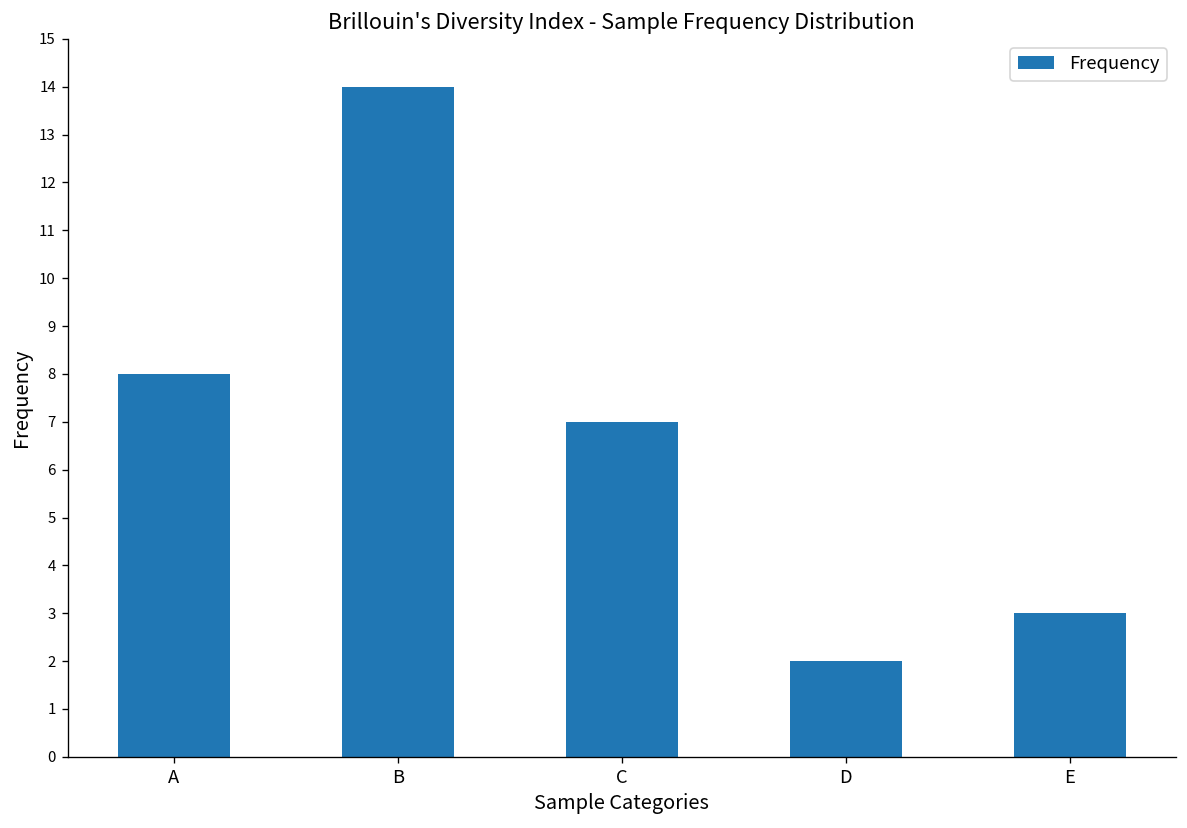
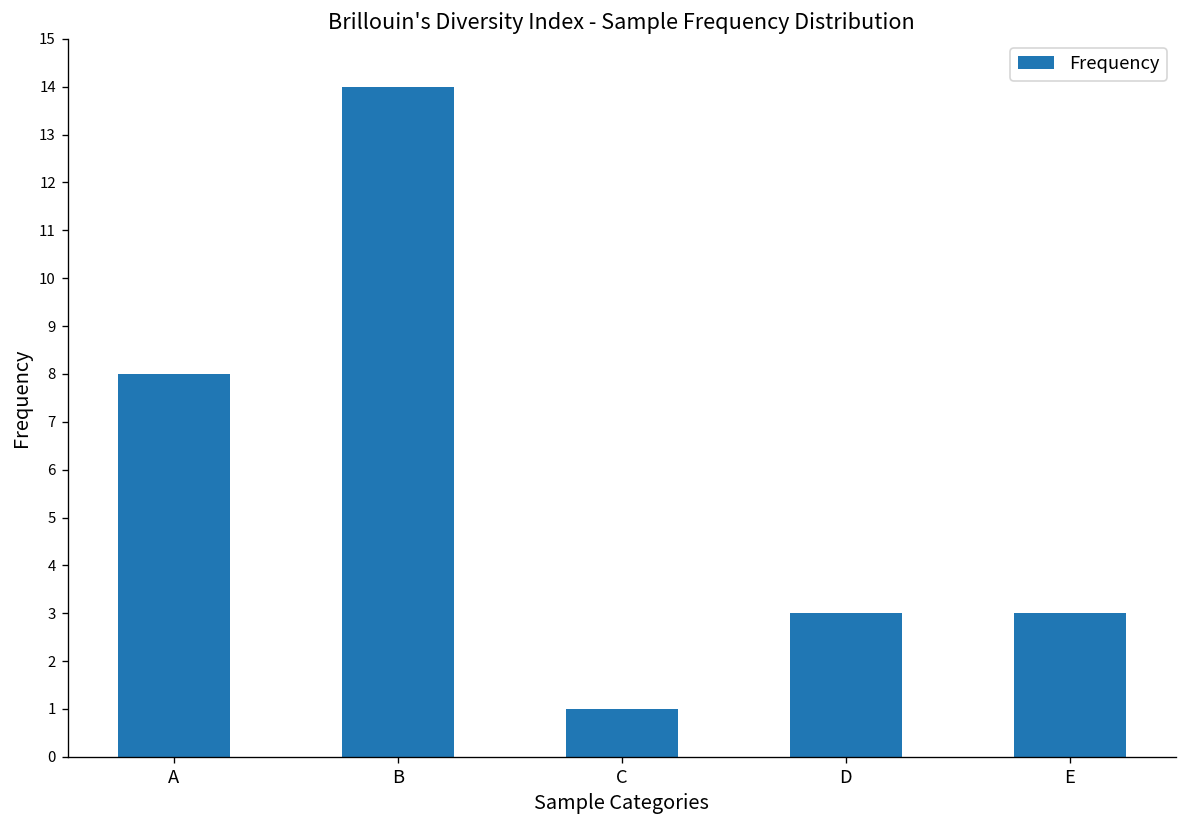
C: 7 -> 1
D: 2 -> 3
